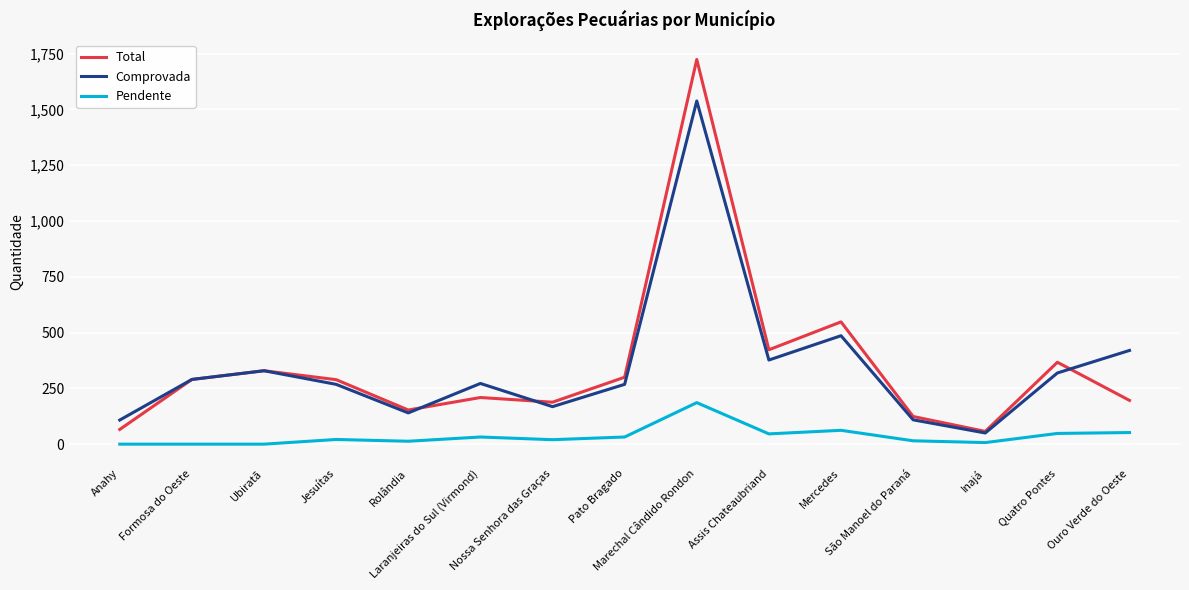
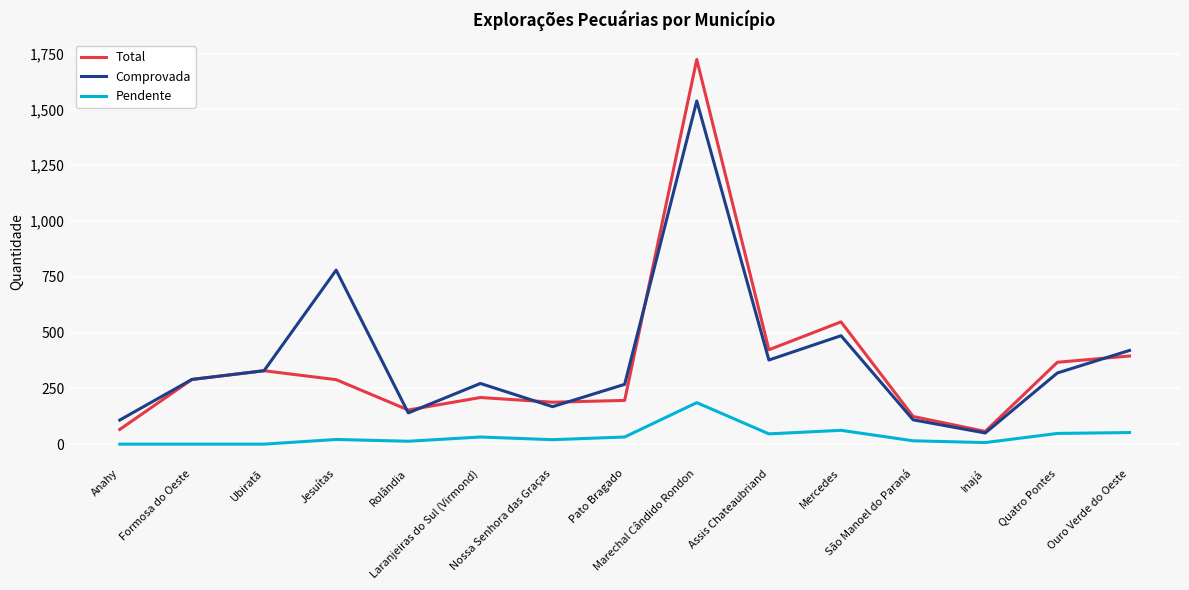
Comprovada, Jesuítas: 270 -> 780
Total, Pato Bragado: 300 -> 200
Total, Ouro Verde do Oeste: 200 -> 400
